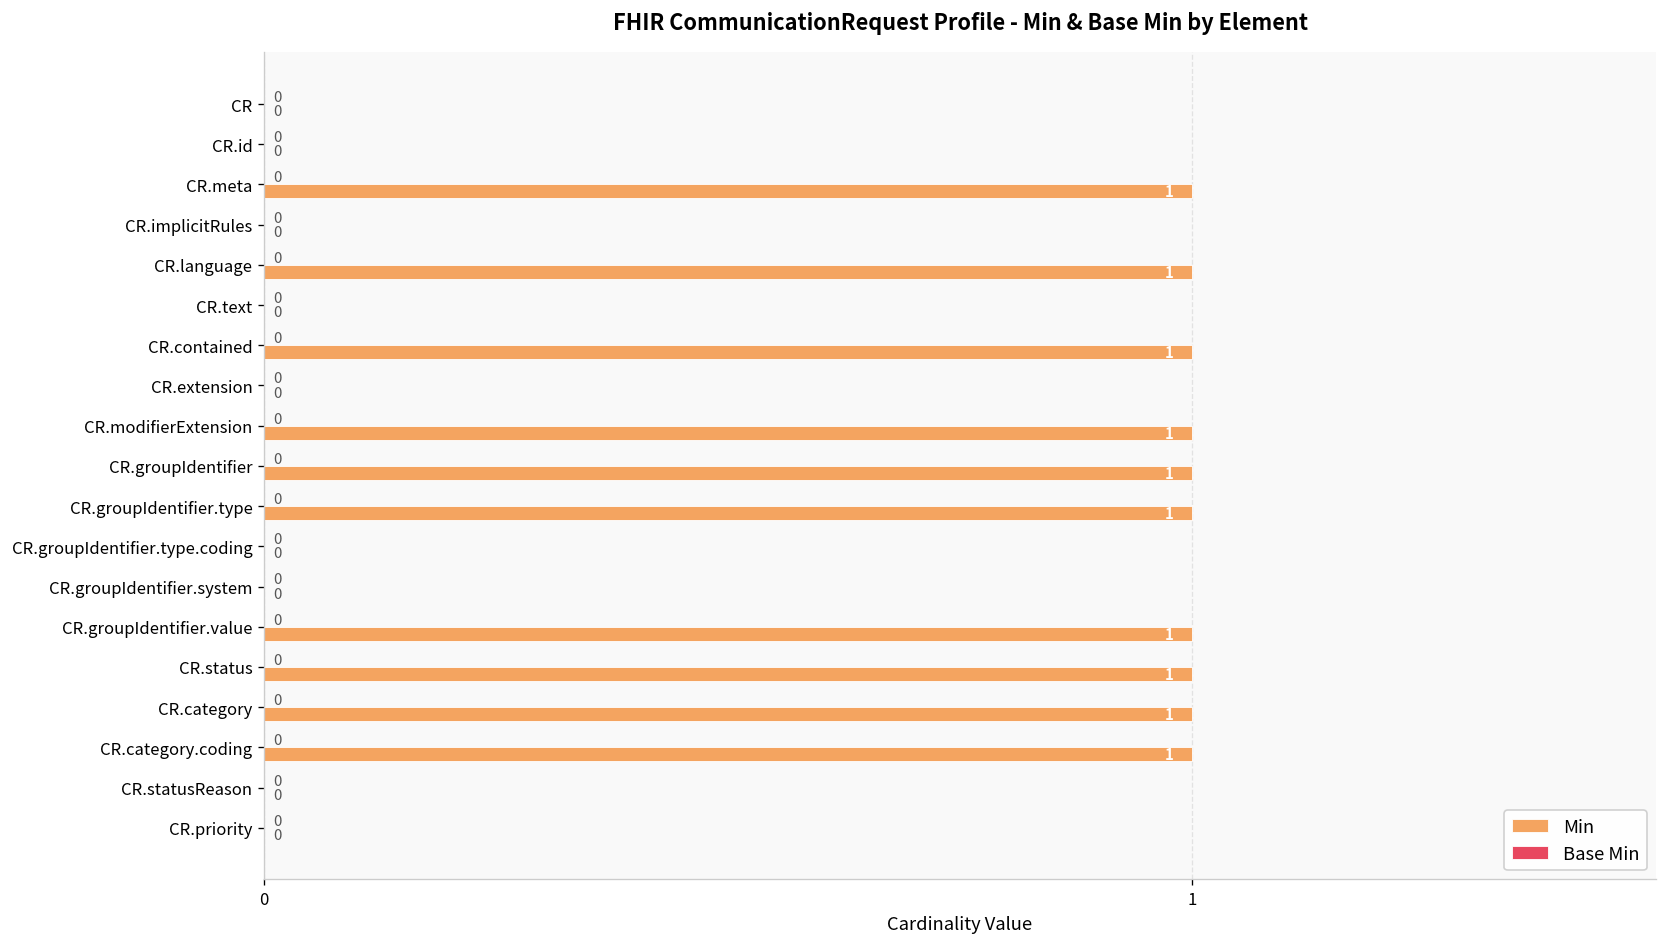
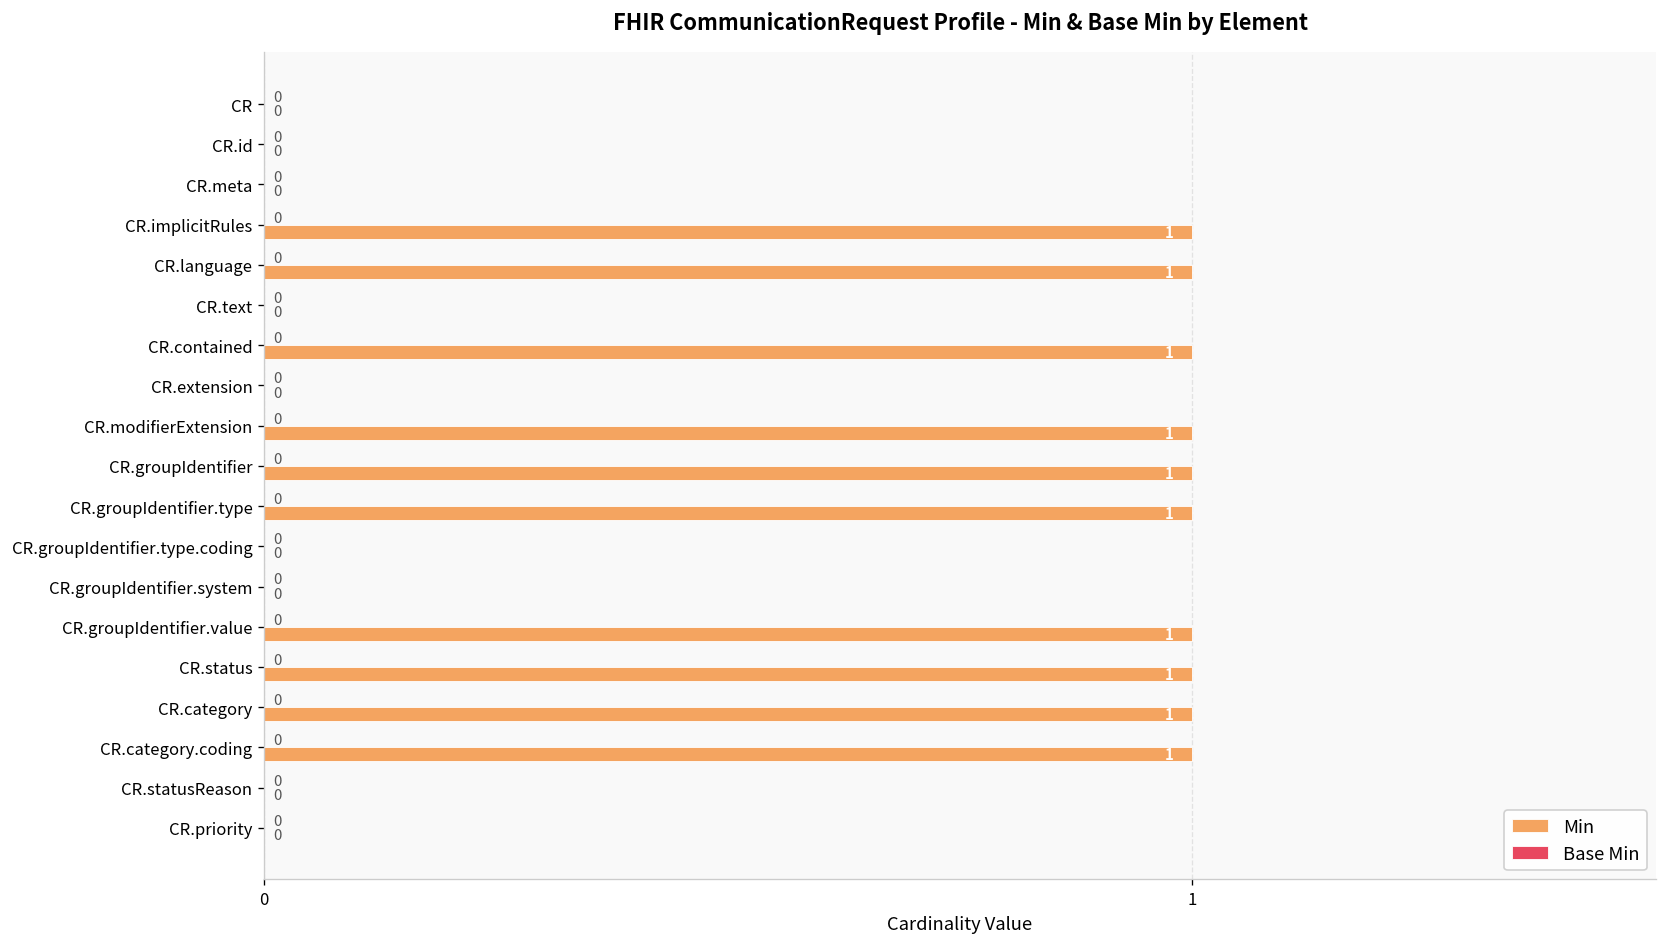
Min, CR.meta: 1 -> 0
Min, CR.implicitRules: 0 -> 1
